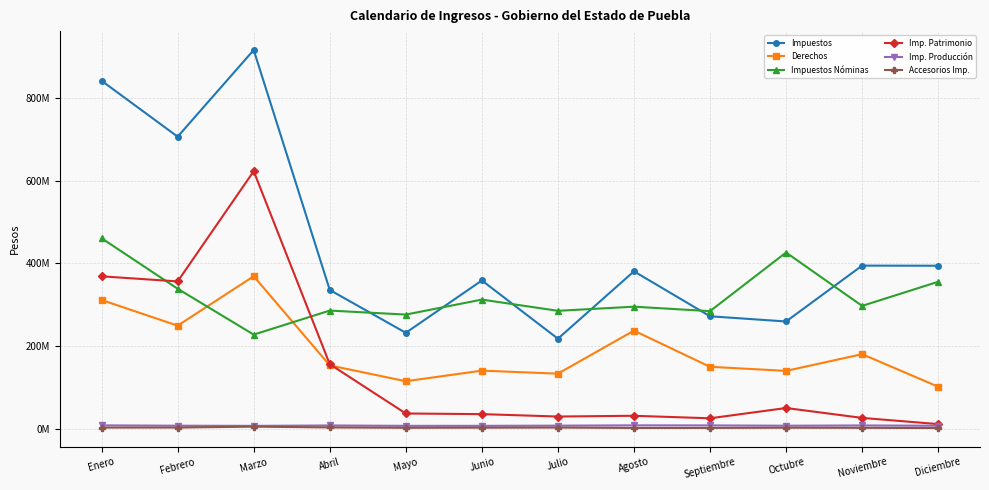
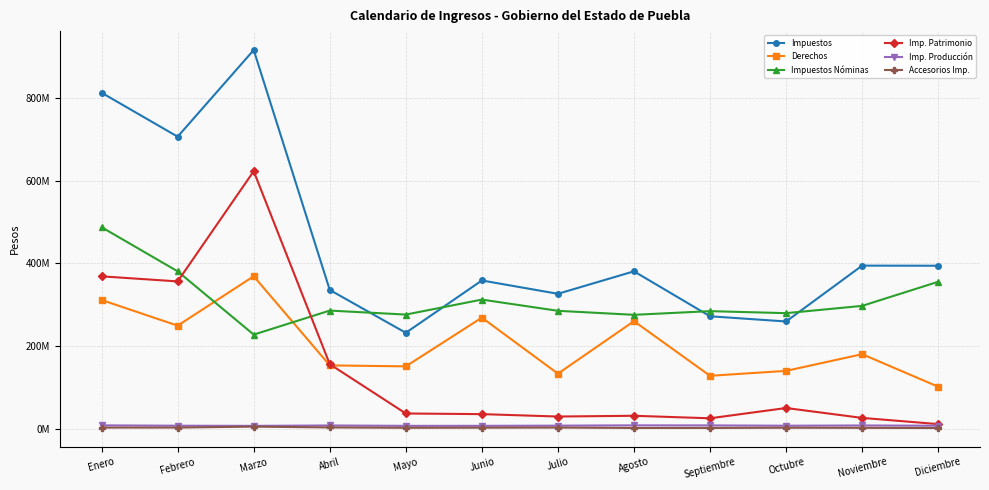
Impuestos, Enero: 840000000 -> 810000000
Impuestos Nóminas, Enero: 460000000 -> 490000000
Impuestos Nóminas, Febrero: 340000000 -> 380000000
Derechos, Mayo: 110000000 -> 150000000
Derechos, Junio: 140000000 -> 270000000
Impuestos, Julio: 220000000 -> 330000000
Derechos, Agosto: 240000000 -> 260000000
Impuestos Nóminas, Agosto: 300000000 -> 280000000
Derechos, Septiembre: 150000000 -> 130000000
Impuestos Nóminas, Octubre: 430000000 -> 280000000
